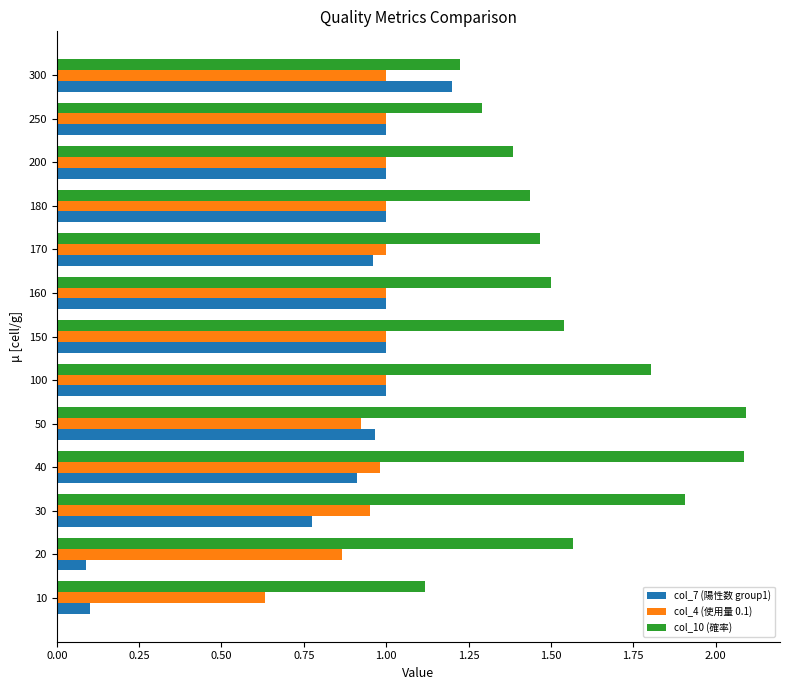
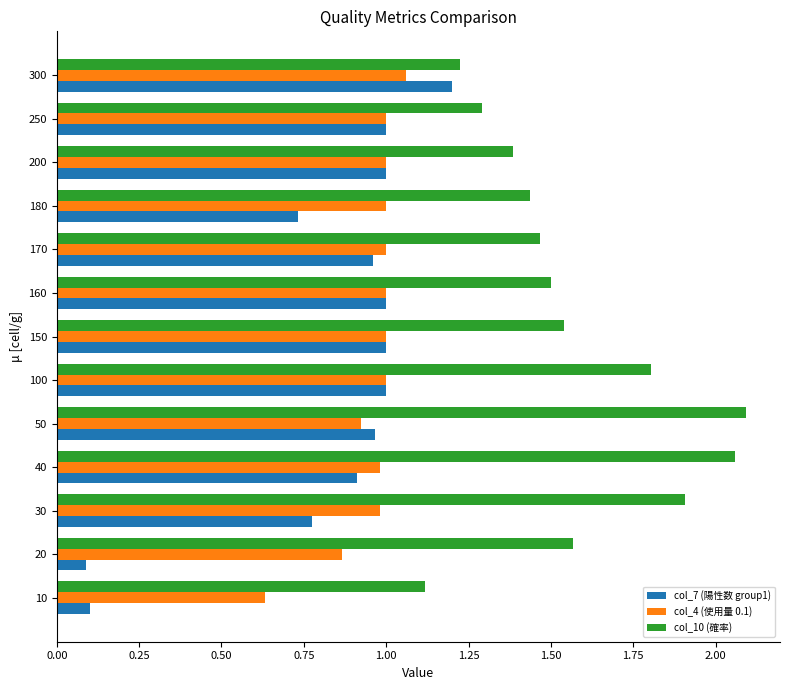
col_4 (使用量 0.1), 300: 1.00 -> 1.06
col_7 (陽性数 group1), 180: 1.00 -> 0.73
col_10 (確率), 40: 2.09 -> 2.06
col_4 (使用量 0.1), 30: 0.95 -> 0.98
